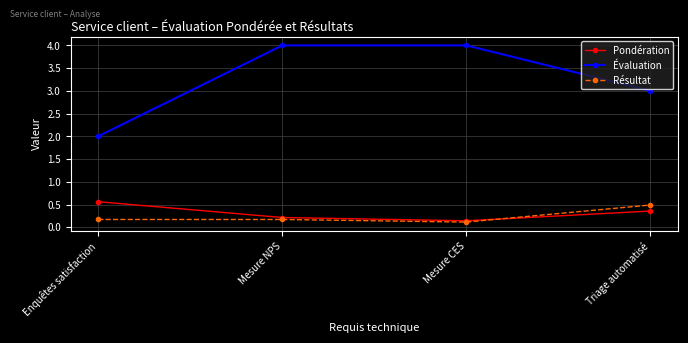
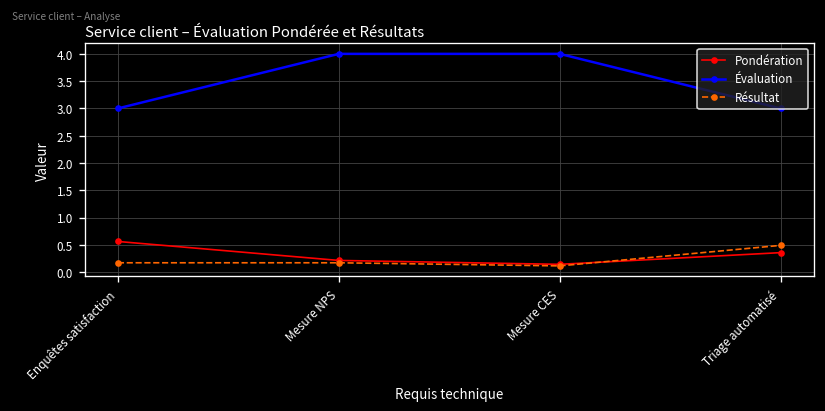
Évaluation, Enquêtes satisfaction: 2 -> 3
